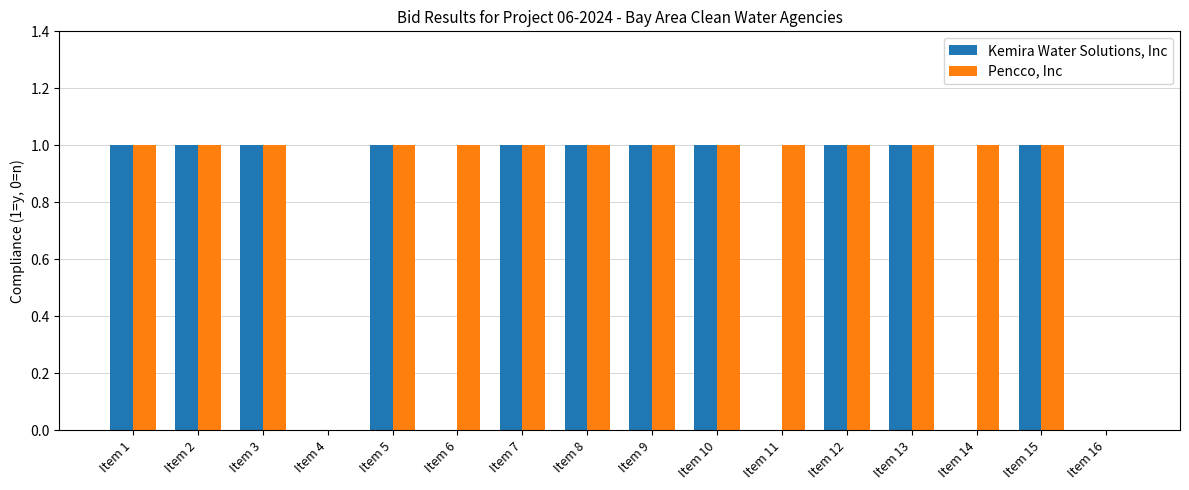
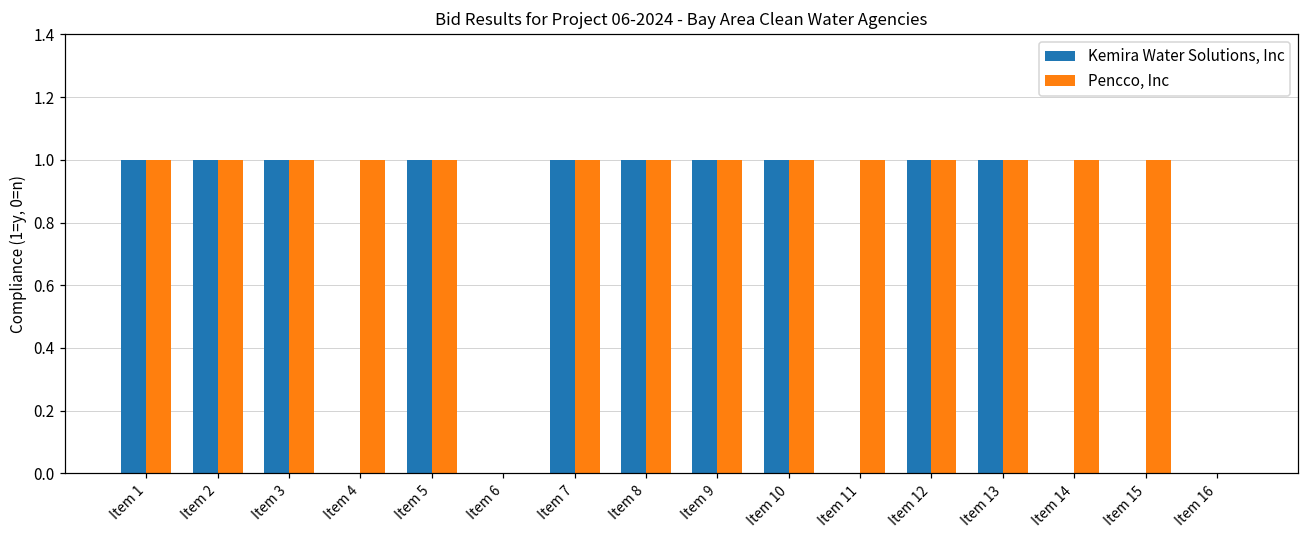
Pencco, Inc, Item 4: 0 -> 1
Pencco, Inc, Item 6: 1 -> 0
Kemira Water Solutions, Inc, Item 15: 1 -> 0
